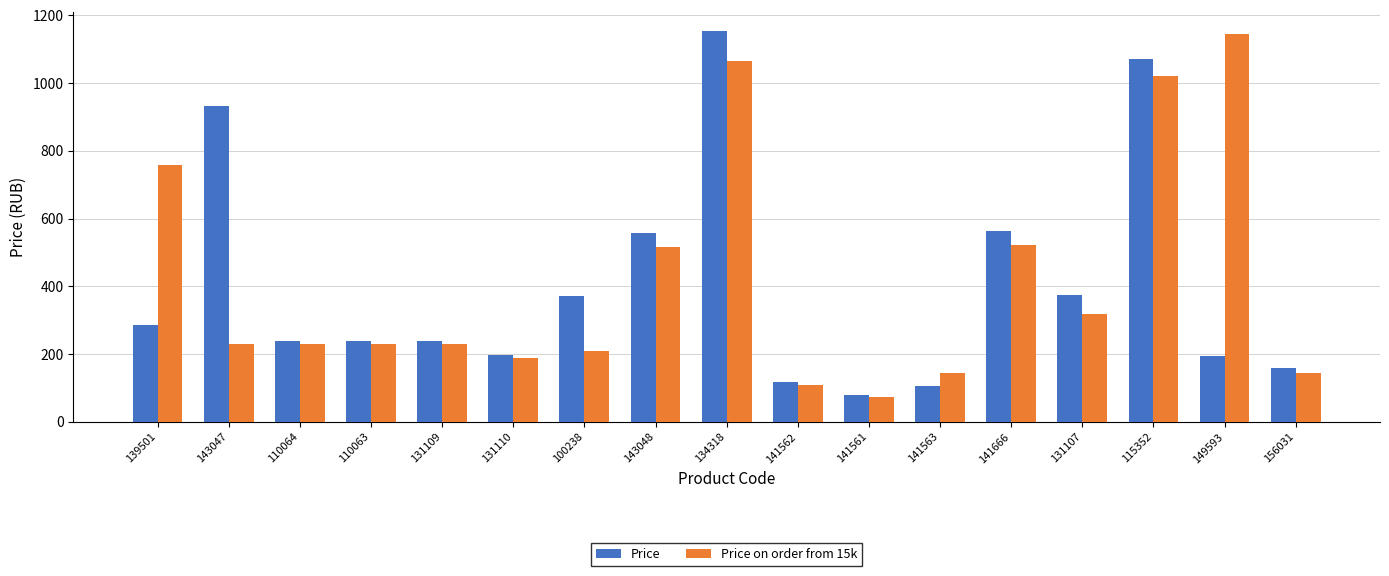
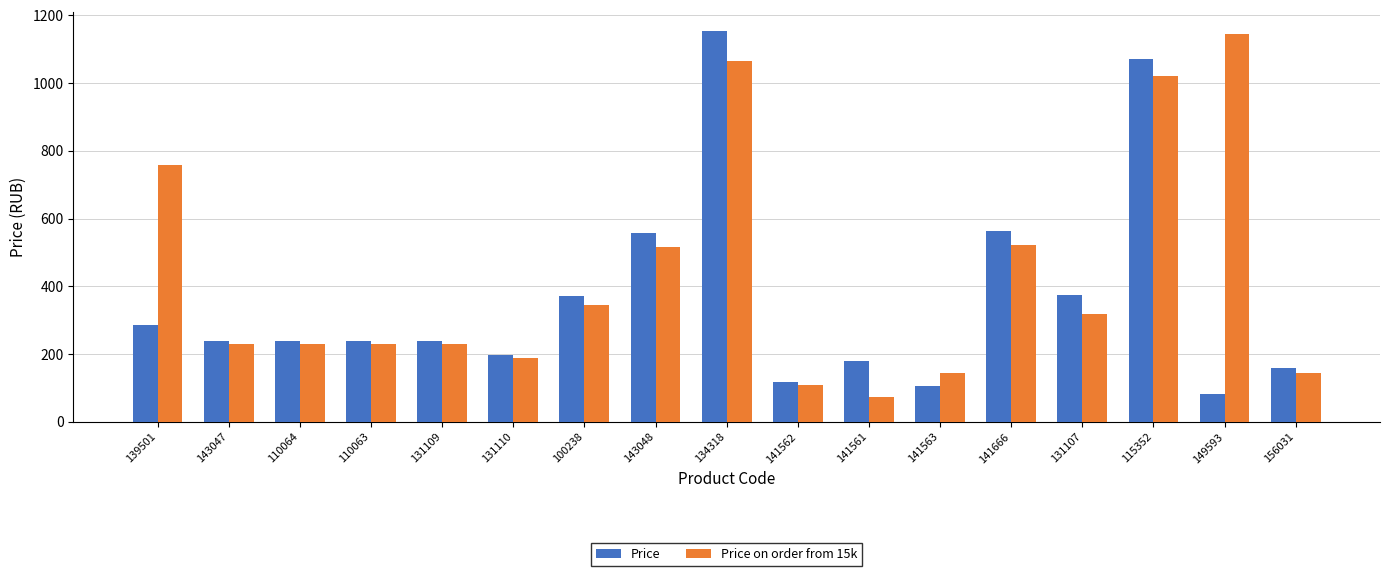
Price, 143047: 930 -> 240
Price on order from 15k, 100238: 210 -> 350
Price, 141561: 80 -> 180
Price, 149593: 200 -> 80
